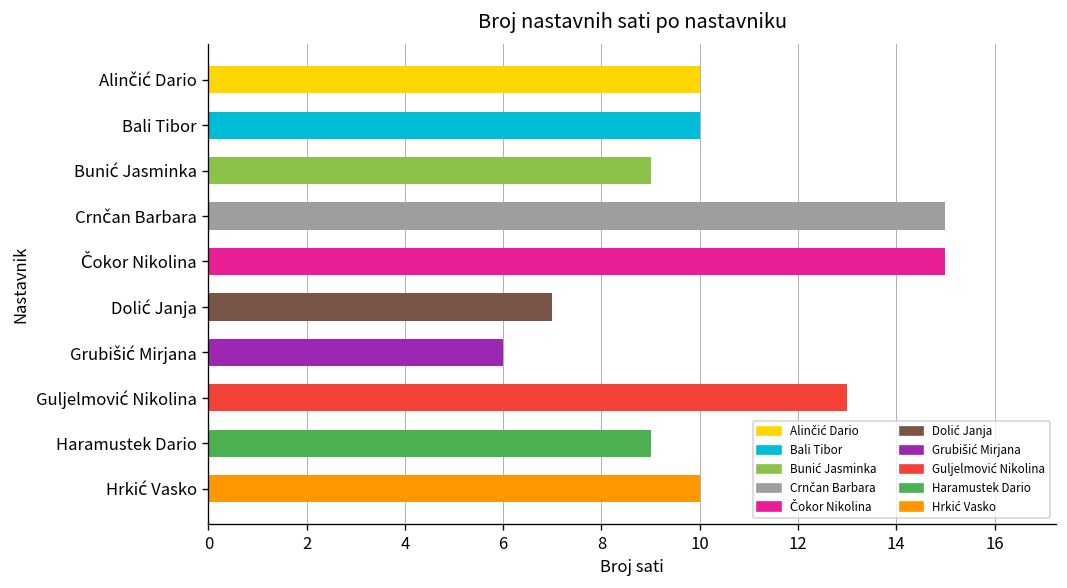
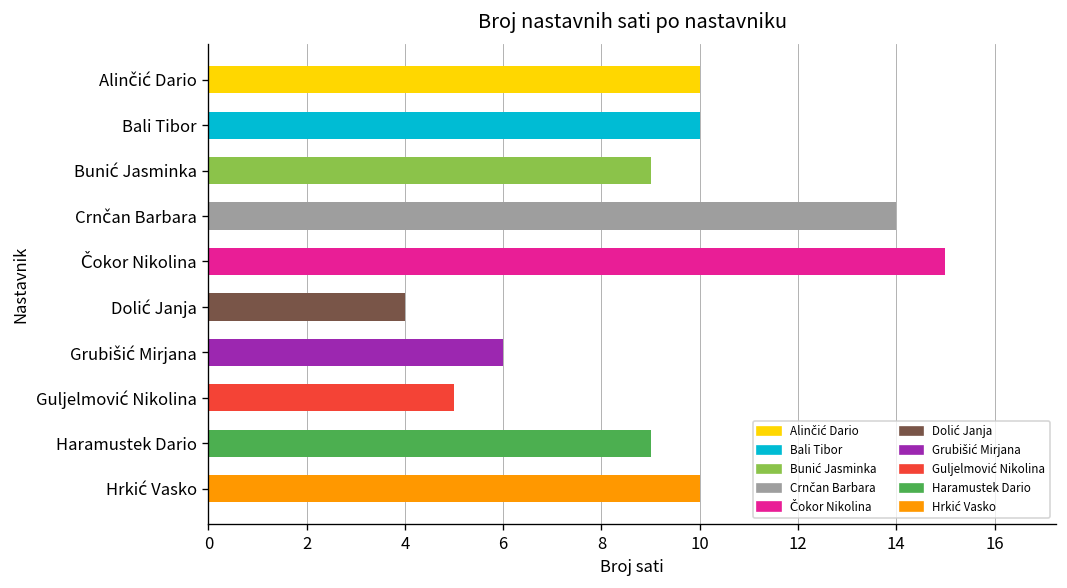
Crnčan Barbara: 15 -> 14
Dolić Janja: 7 -> 4
Guljelmović Nikolina: 13 -> 5
